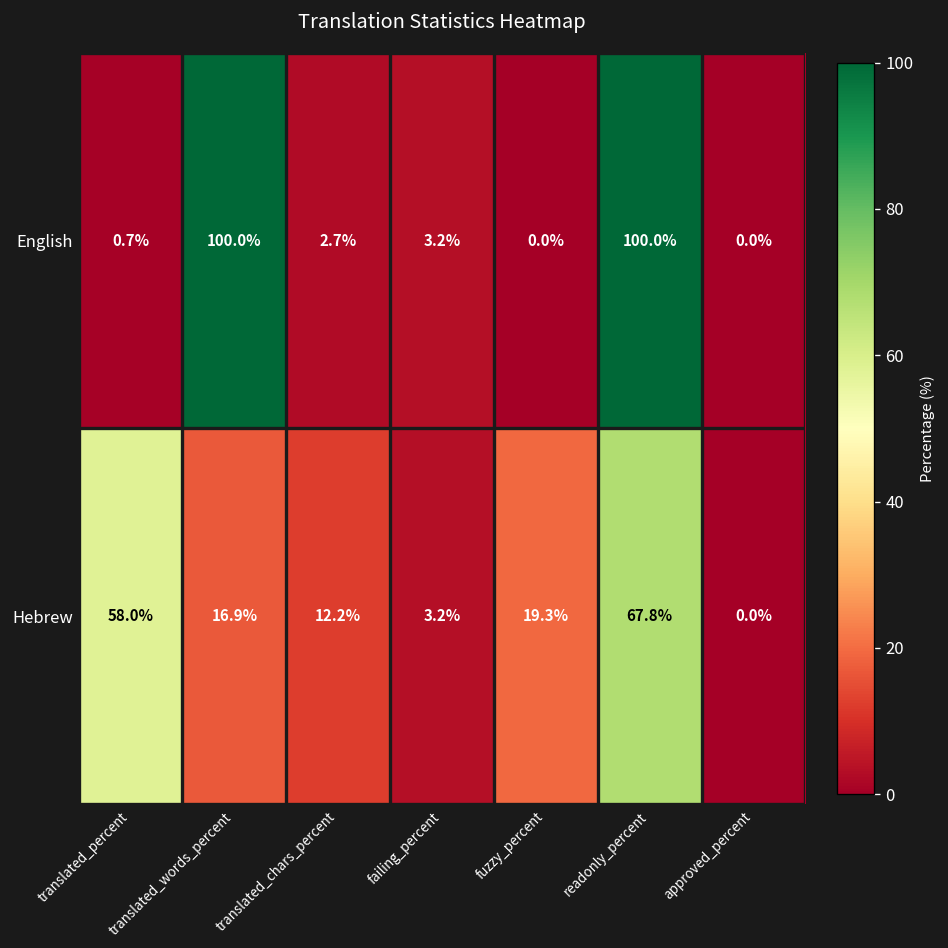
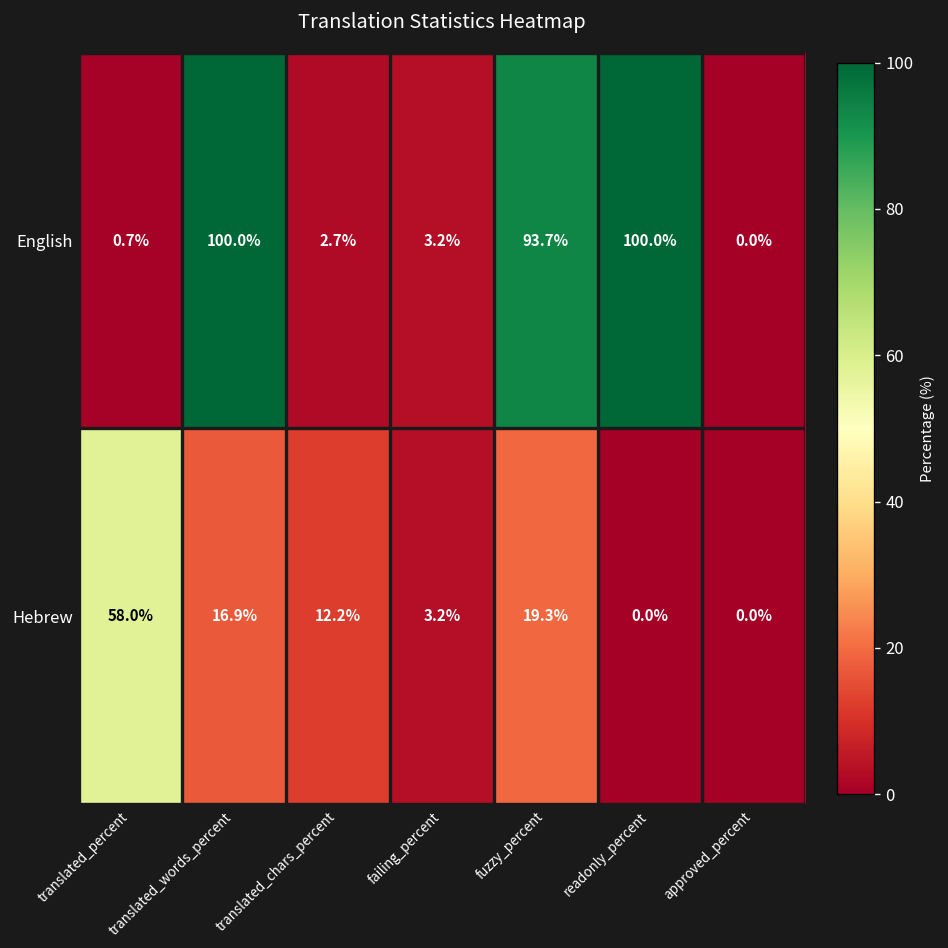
English, fuzzy_percent: 0.0% -> 93.7%
Hebrew, readonly_percent: 67.8% -> 0.0%
